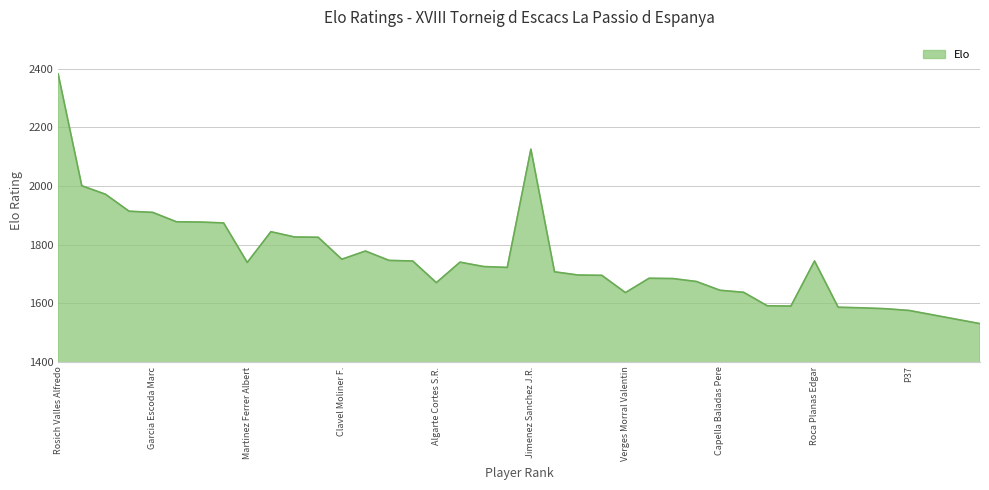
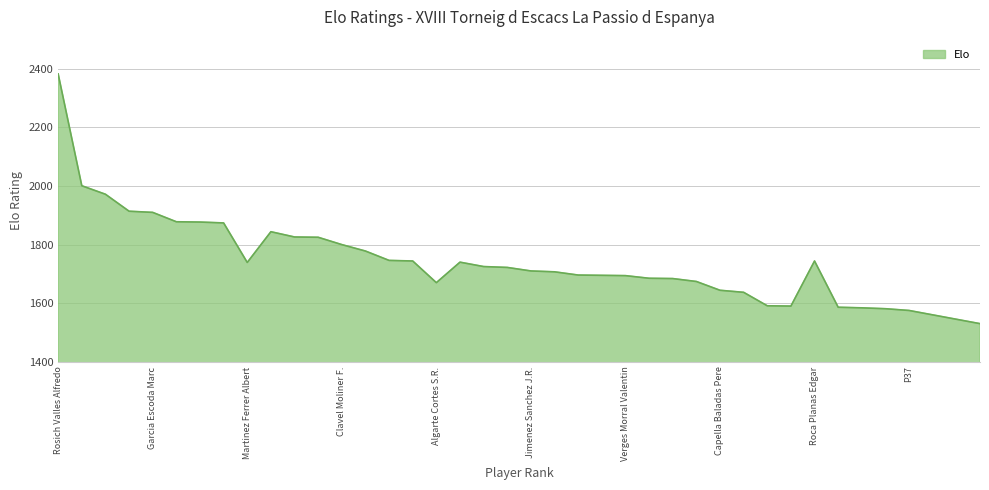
Clavel Moliner F.: 1750 -> 1800
Jimenez Sanchez J.R.: 2130 -> 1710
Verges Morral Valentin: 1640 -> 1690
